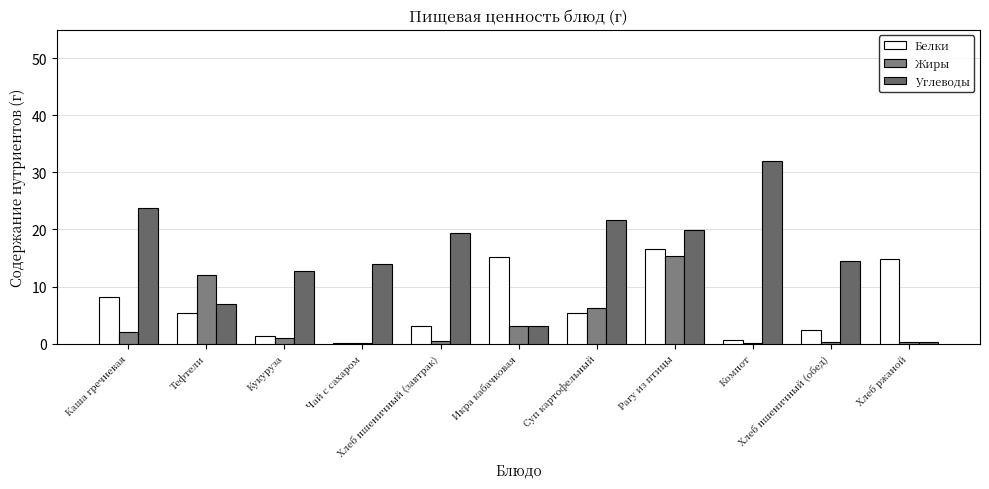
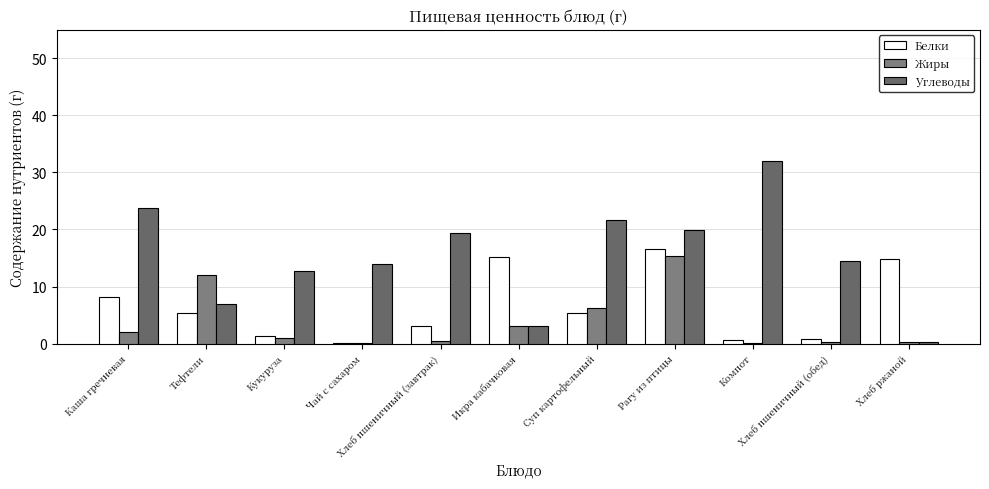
Белки, Хлеб пшеничный (обед): 2 -> 1
